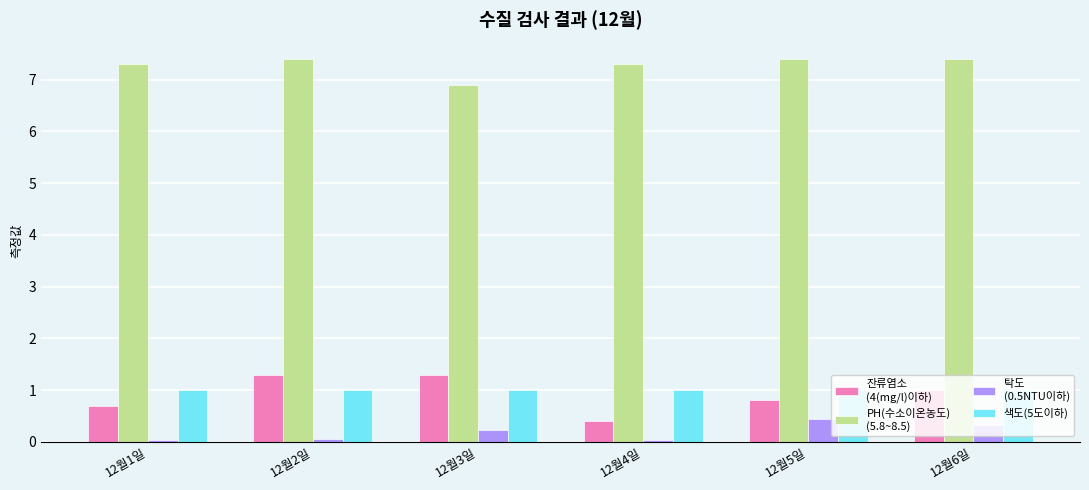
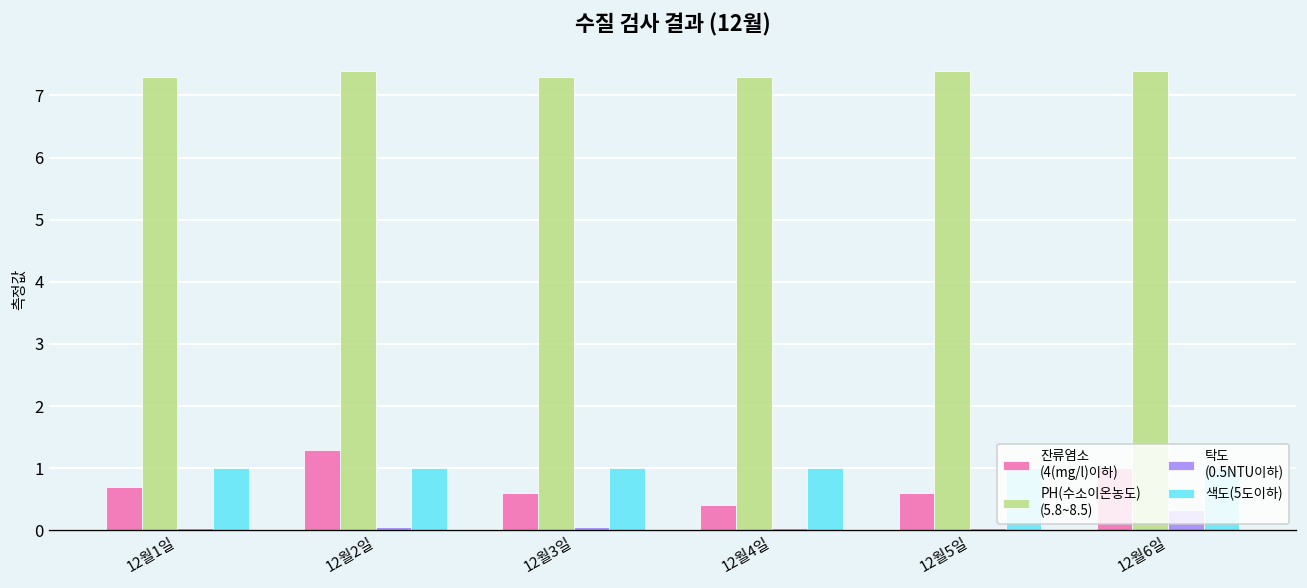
잔류염소 (4(mg/l)이하), 12월3일: 1.3 -> 0.6
PH(수소이온농도) (5.8~8.5), 12월3일: 6.9 -> 7.3
탁도 (0.5NTU이하), 12월3일: 0.2 -> 0.1
잔류염소 (4(mg/l)이하), 12월5일: 0.8 -> 0.6
탁도 (0.5NTU이하), 12월5일: 0.4 -> 0.0
